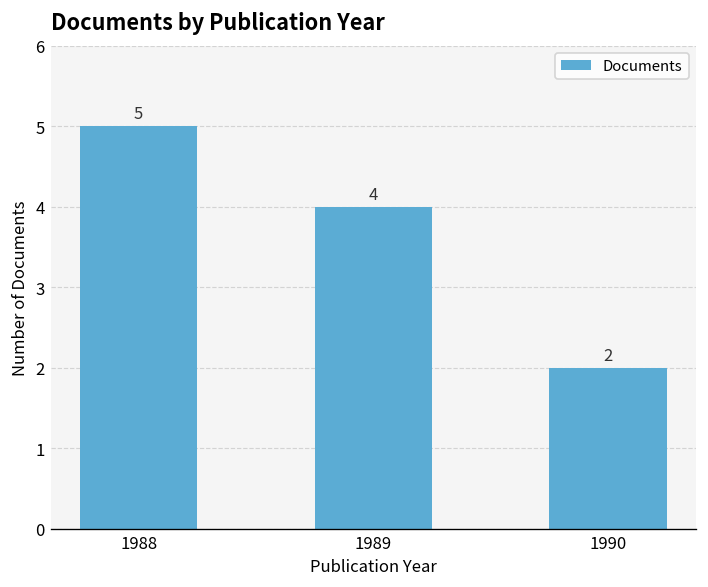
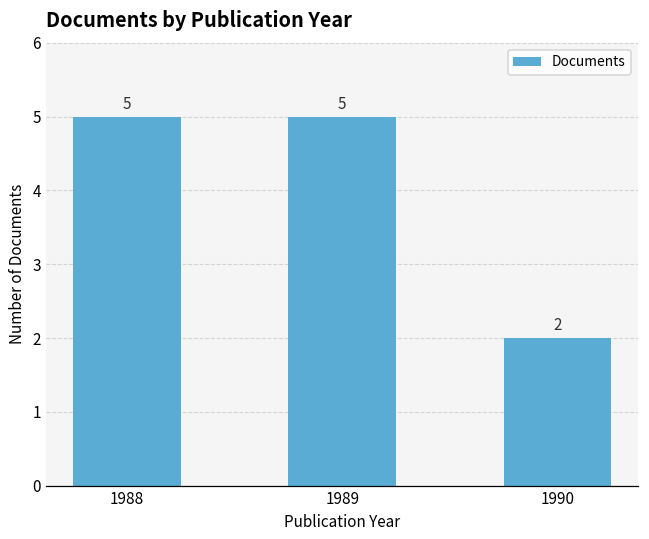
1989: 4 -> 5
